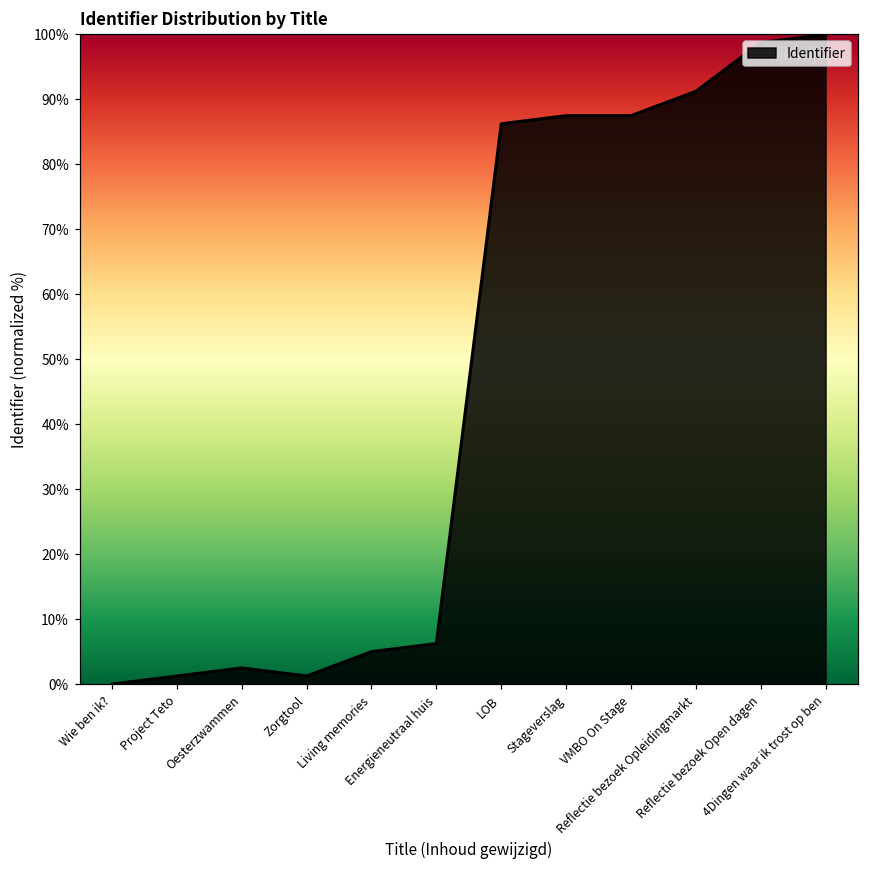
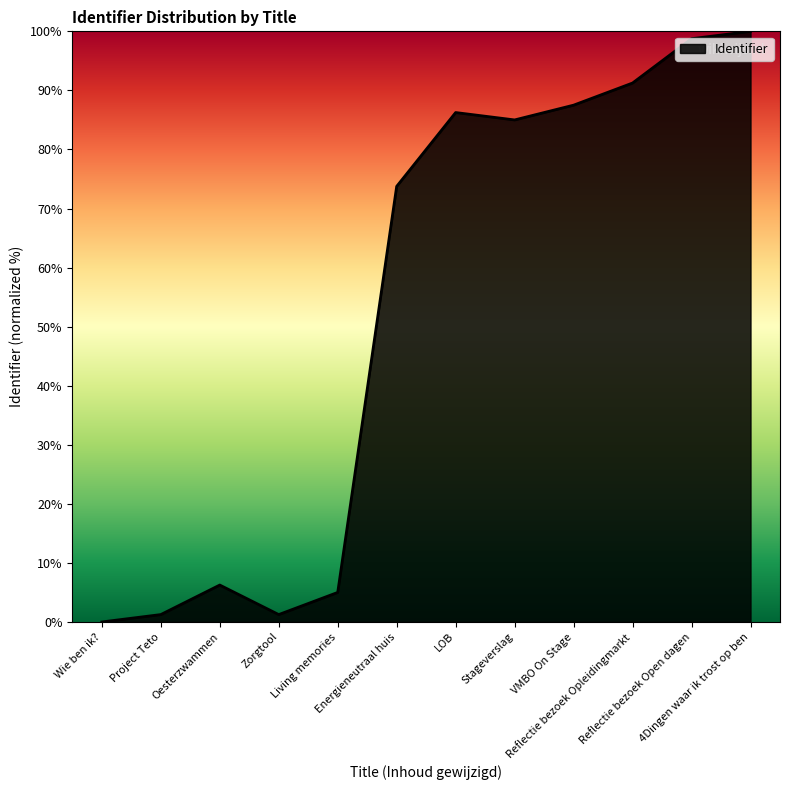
Oesterzwammen: 3% -> 6%
Energieneutraal huis: 6% -> 74%
Stageverslag: 88% -> 85%
